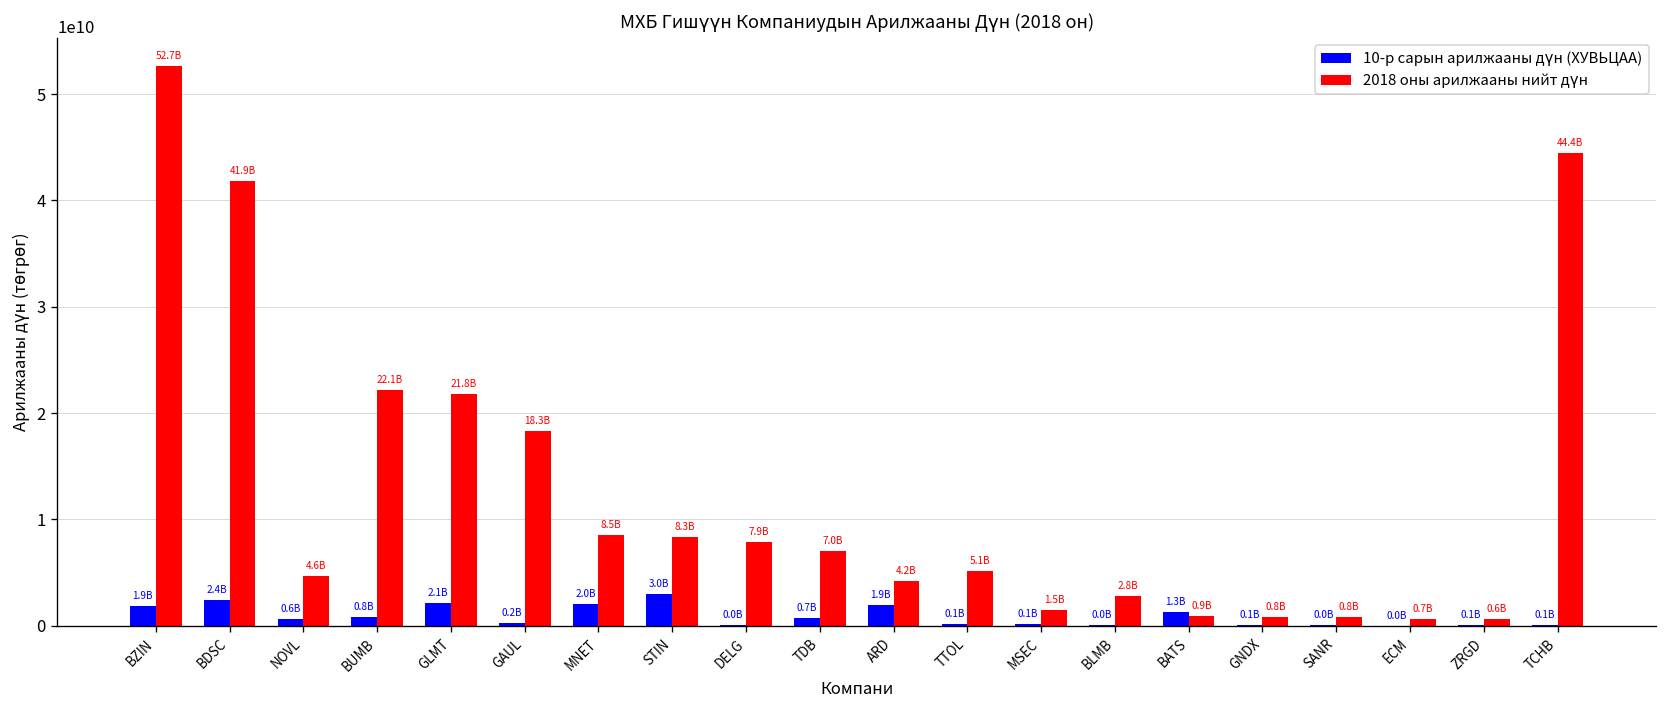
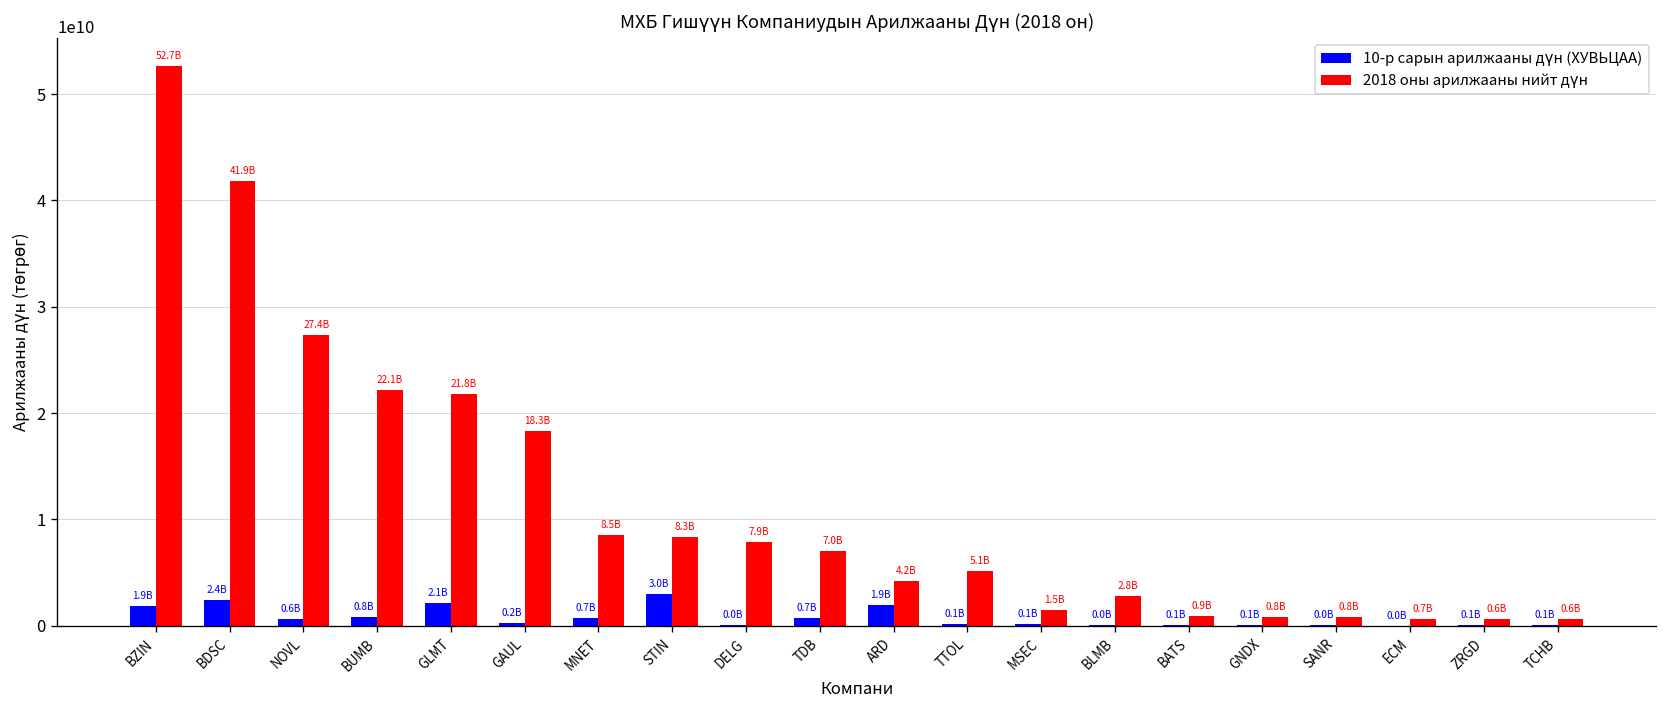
2018 оны арилжааны нийт дүн, NOVL: 4.6B -> 27.4B
10-р сарын арилжааны дүн (ХУВЬЦАА), MNET: 2.0B -> 0.7B
10-р сарын арилжааны дүн (ХУВЬЦАА), BATS: 1.3B -> 0.1B
2018 оны арилжааны нийт дүн, TCHB: 44.4B -> 0.6B
